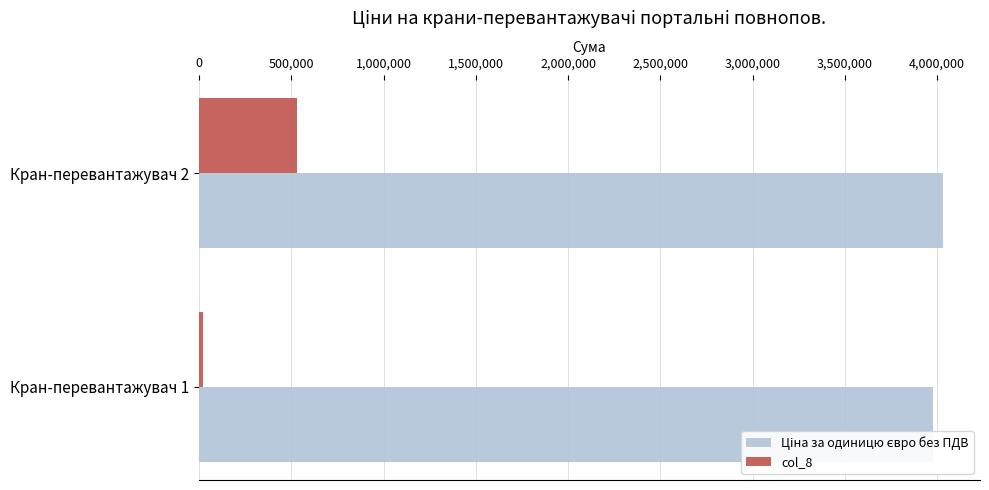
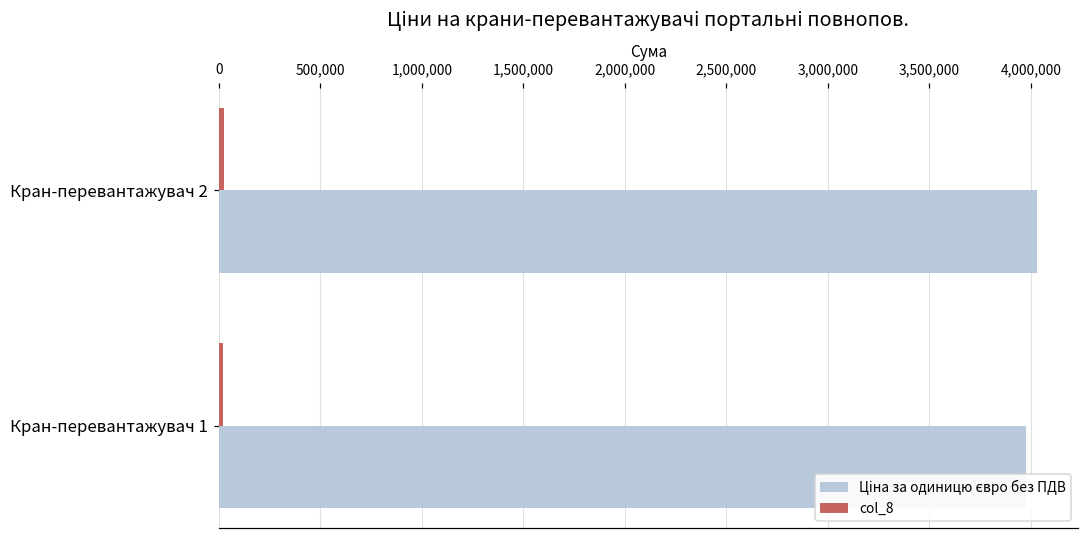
col_8, Кран-перевантажувач 2: 530,000 -> 30,000
